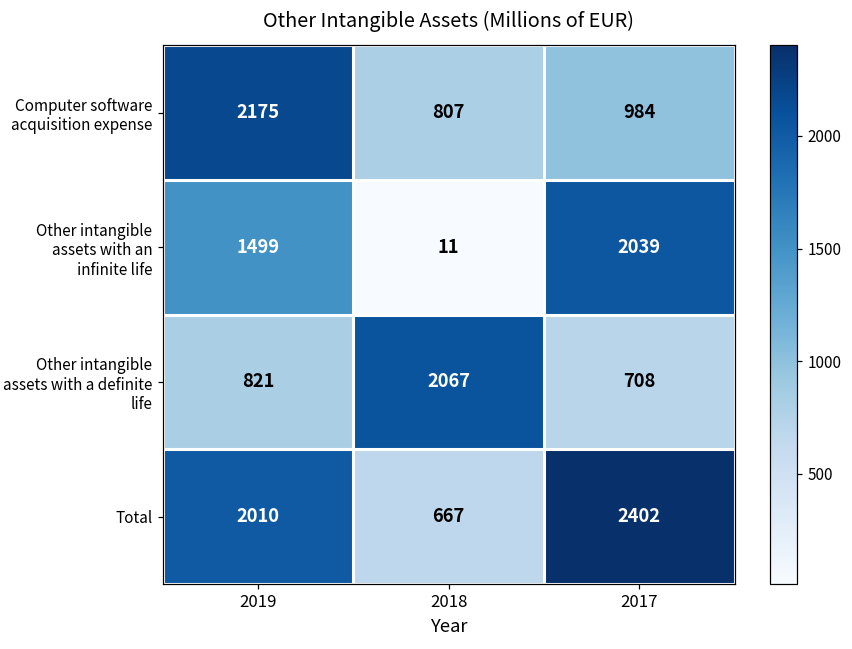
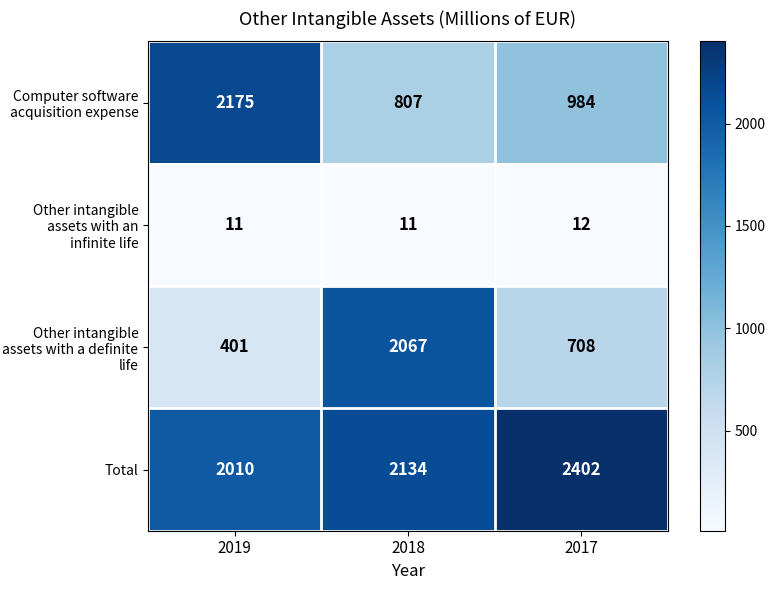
Other intangible assets with an infinite life, 2019: 1499 -> 11
Other intangible assets with an infinite life, 2017: 2039 -> 12
Other intangible assets with a definite life, 2019: 821 -> 401
Total, 2018: 667 -> 2134
